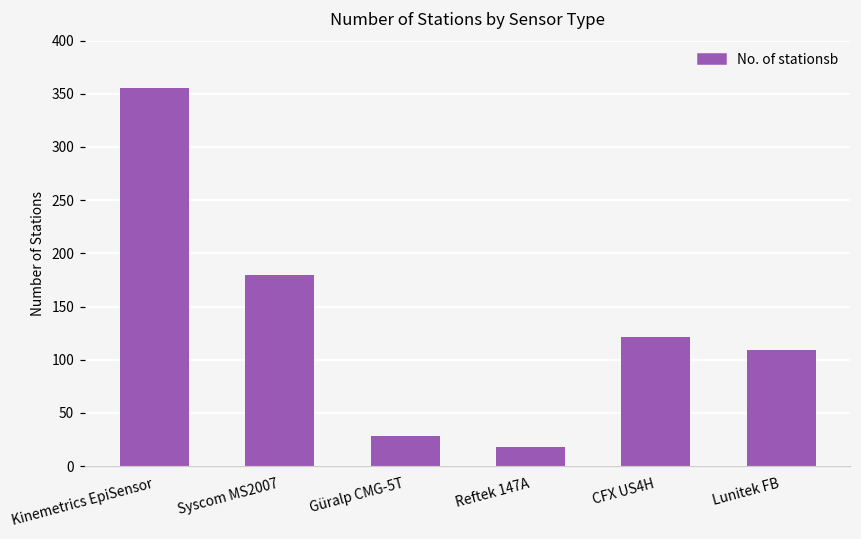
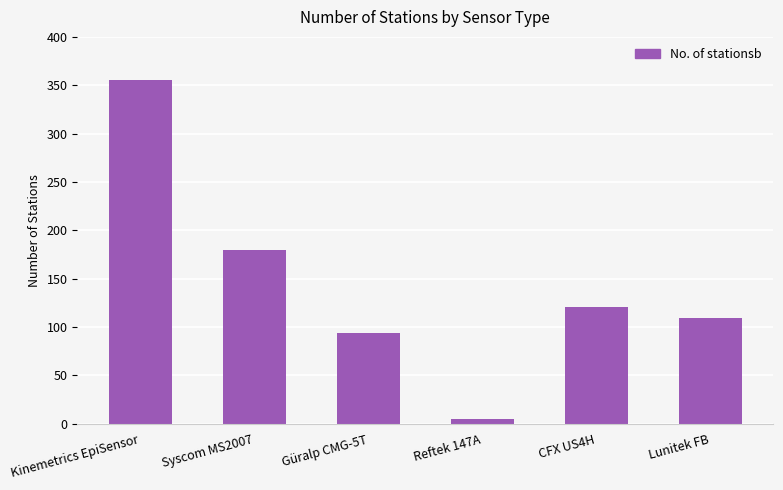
Güralp CMG-5T: 30 -> 90
Reftek 147A: 20 -> 10
